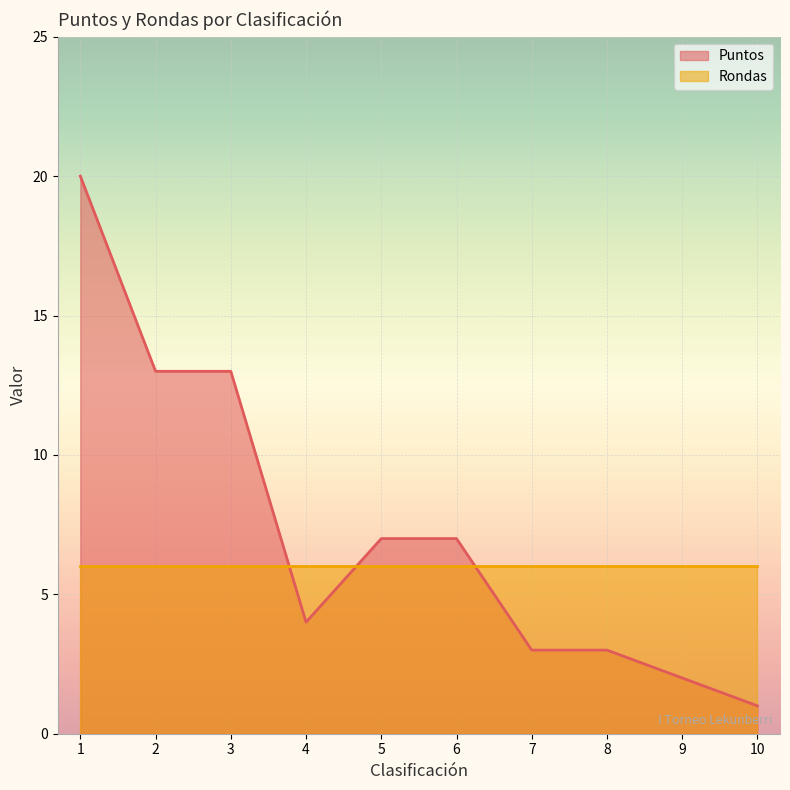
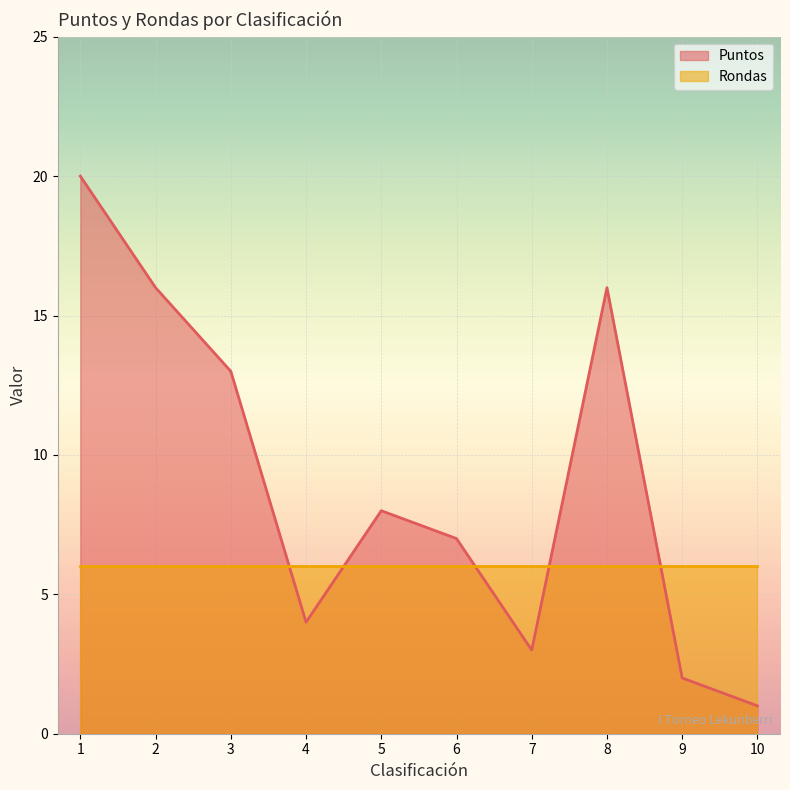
Puntos, 2: 13 -> 16
Puntos, 5: 7 -> 8
Puntos, 8: 3 -> 16
